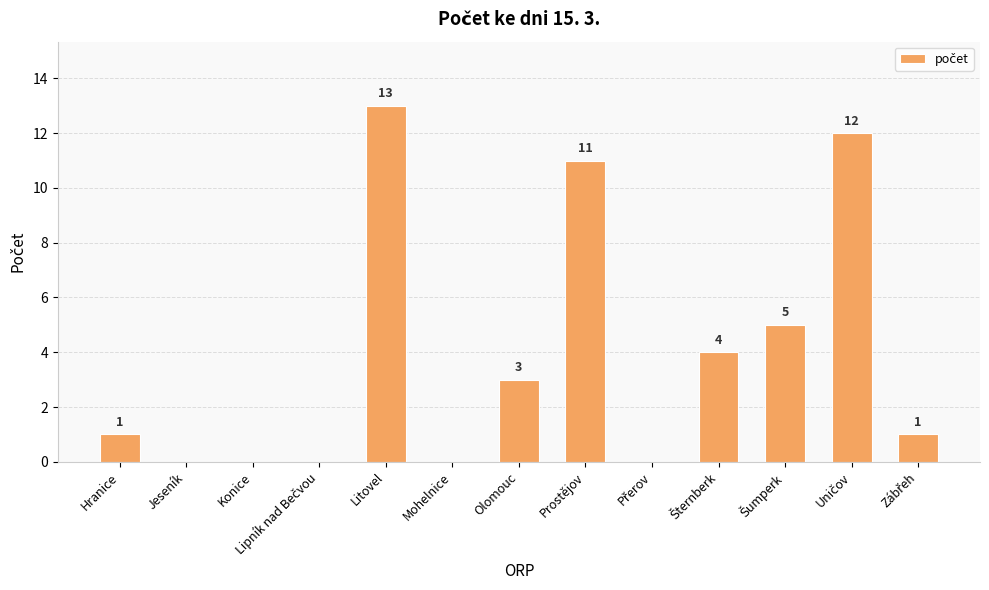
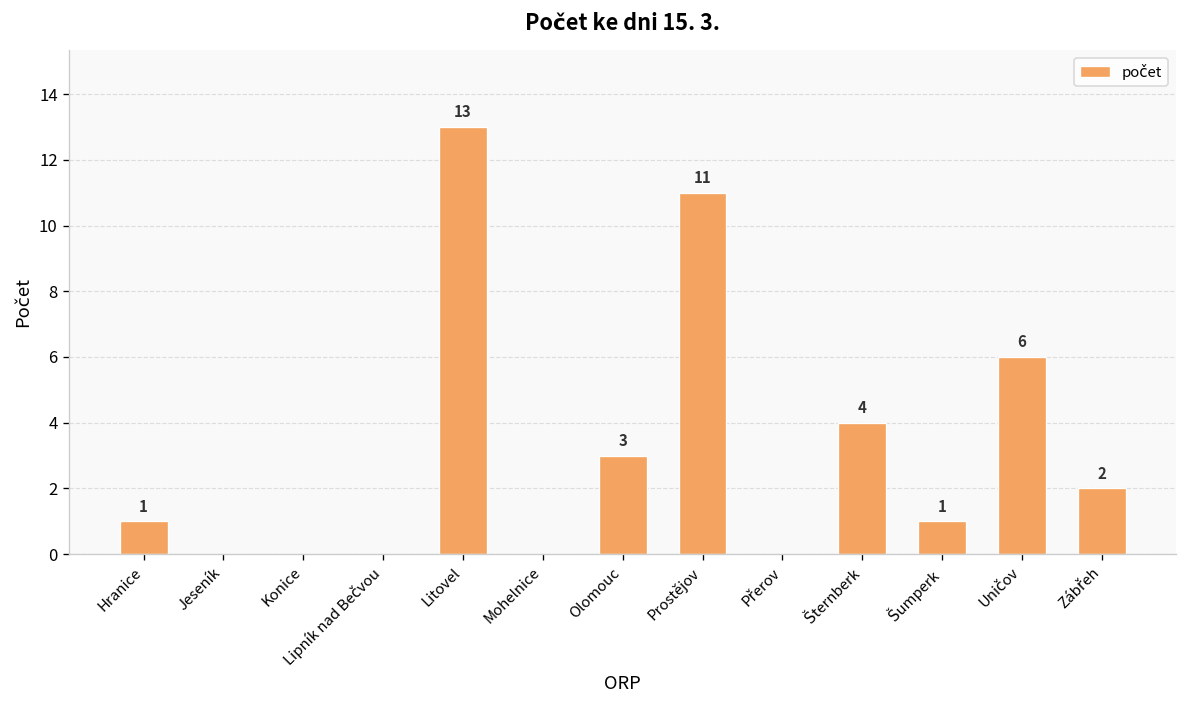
Šumperk: 5 -> 1
Uničov: 12 -> 6
Zábřeh: 1 -> 2
